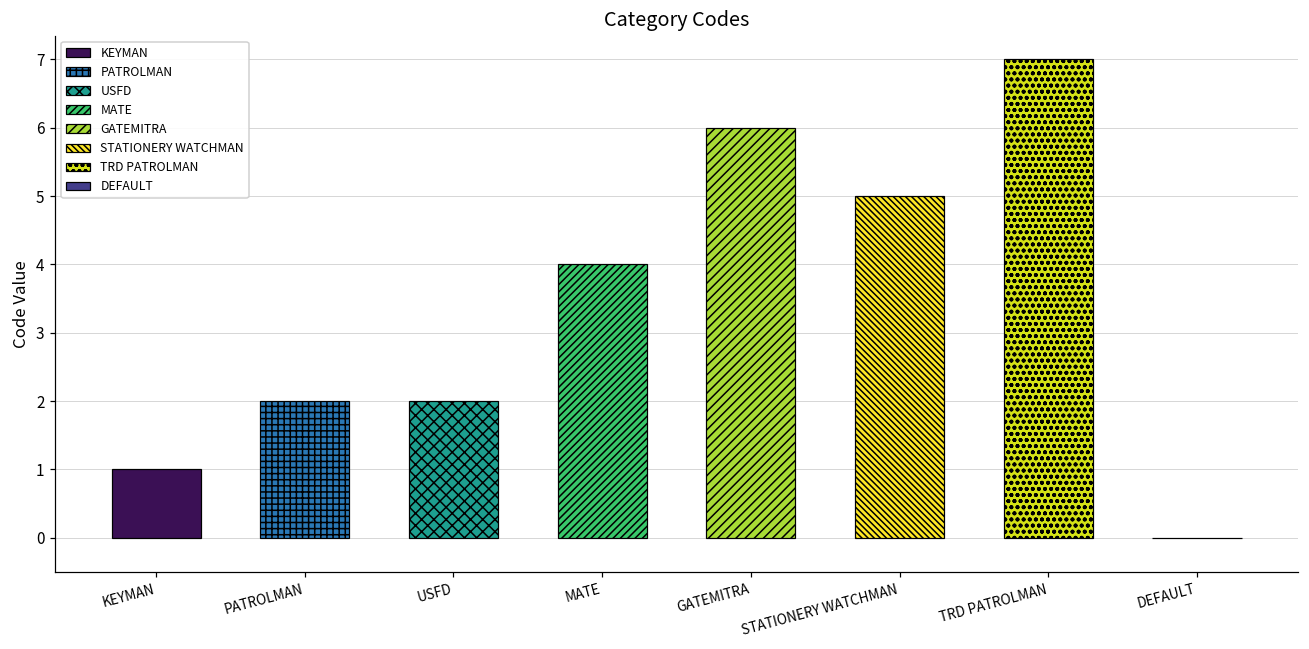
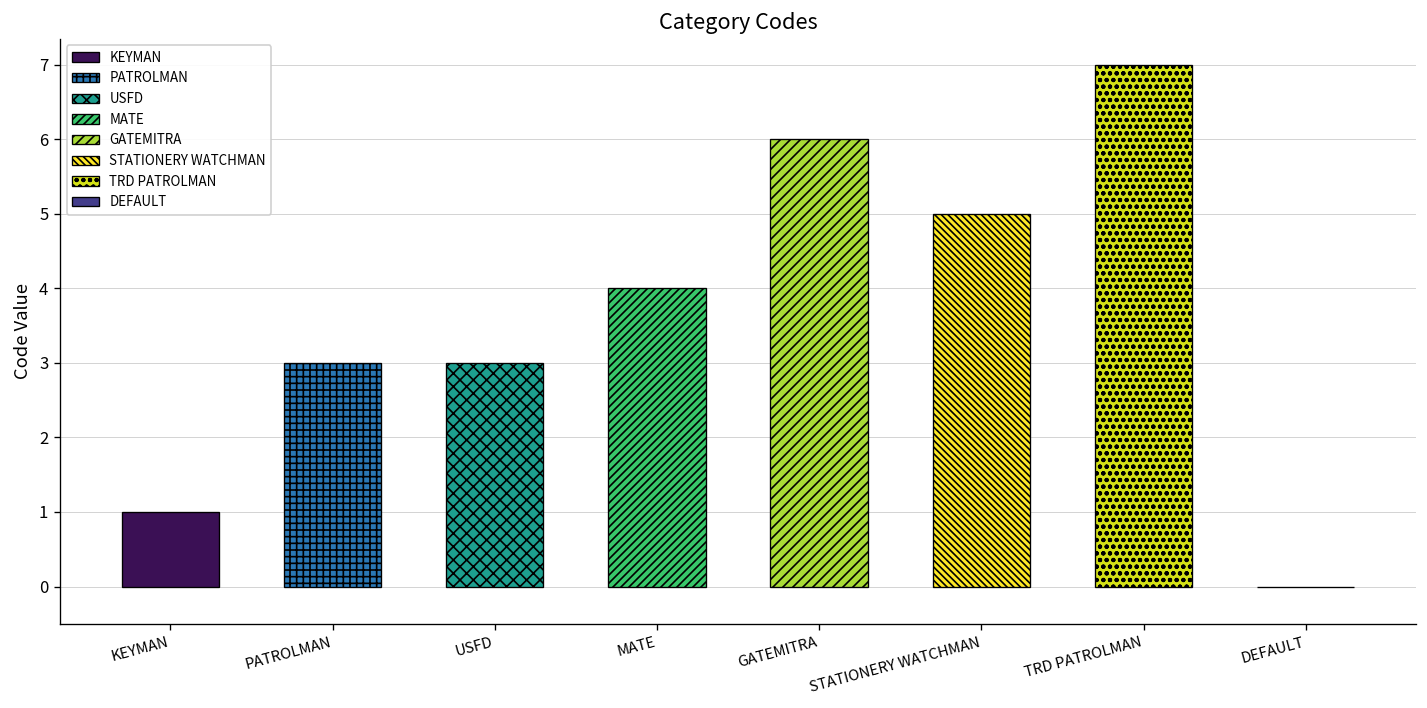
PATROLMAN: 2 -> 3
USFD: 2 -> 3
